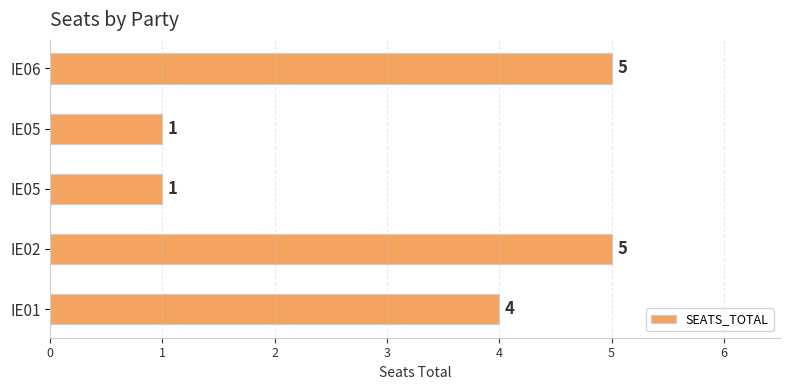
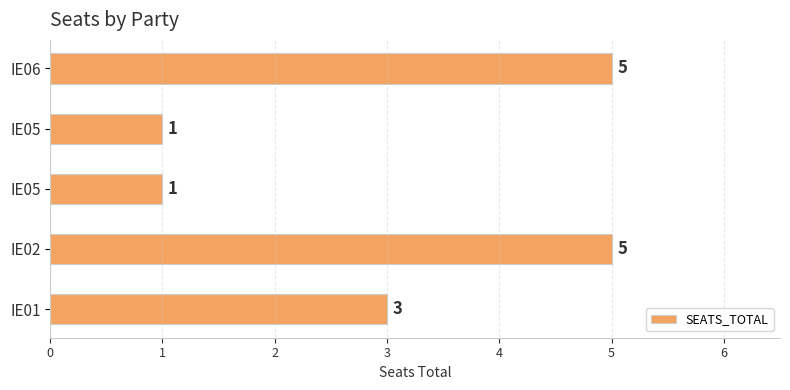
IE01: 4 -> 3
